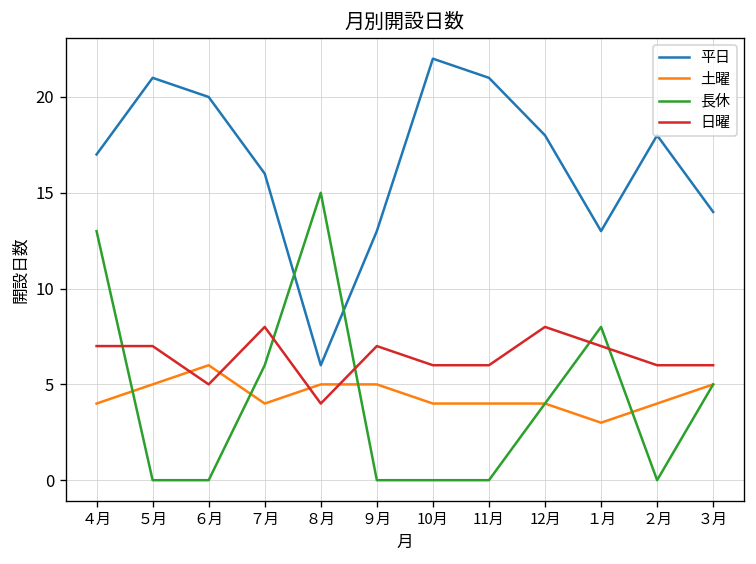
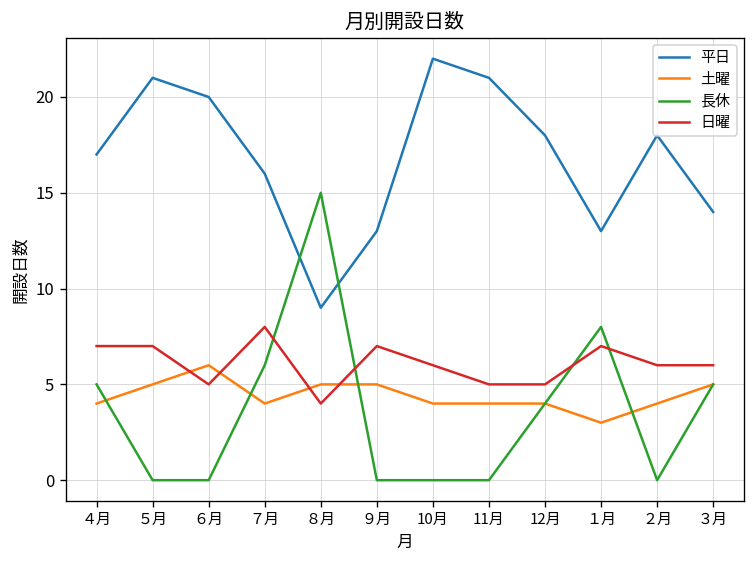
長休, ４月: 13 -> 5
平日, ８月: 6 -> 9
日曜, 11月: 6 -> 5
日曜, 12月: 8 -> 5
